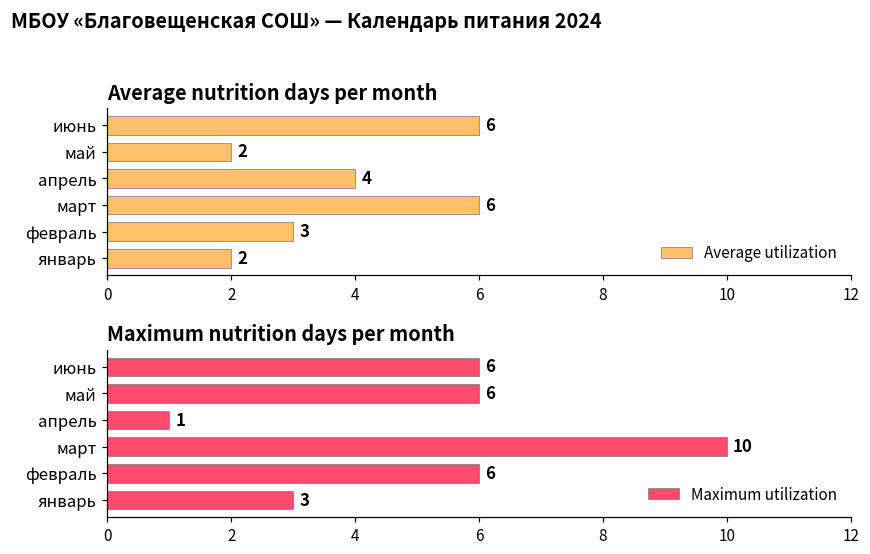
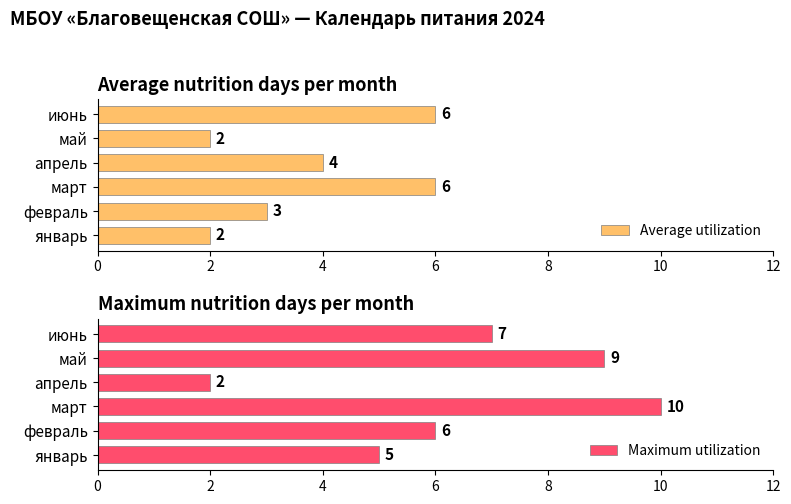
Maximum nutrition days per month, июнь: 6 -> 7
Maximum nutrition days per month, май: 6 -> 9
Maximum nutrition days per month, апрель: 1 -> 2
Maximum nutrition days per month, январь: 3 -> 5
